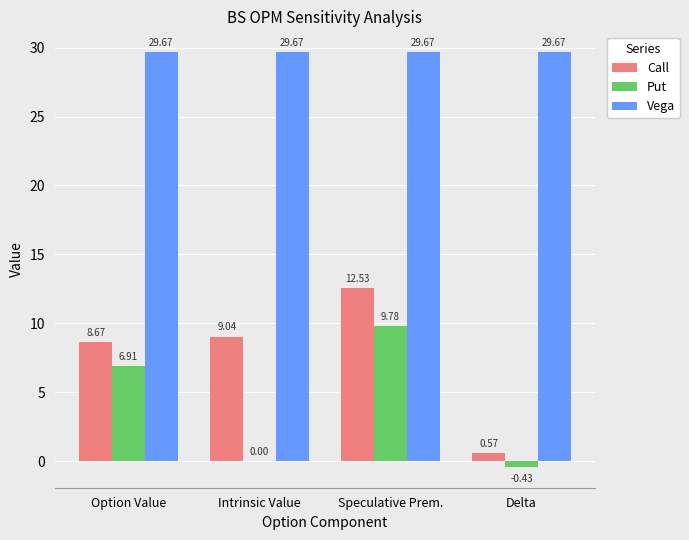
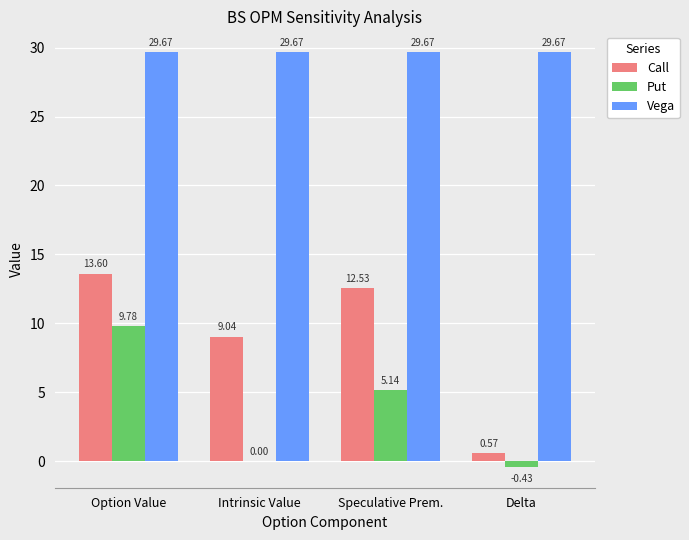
Call, Option Value: 8.67 -> 13.60
Put, Option Value: 6.91 -> 9.78
Put, Speculative Prem.: 9.78 -> 5.14
